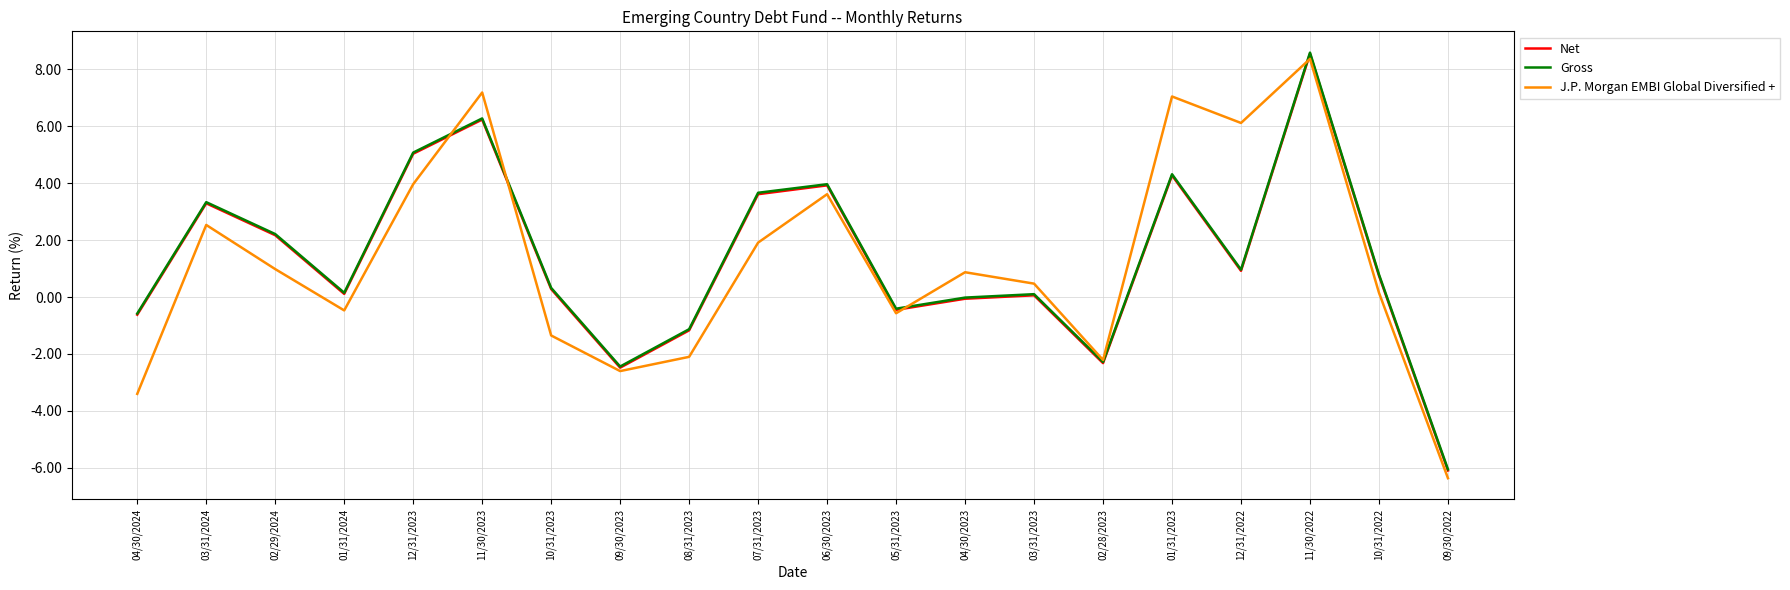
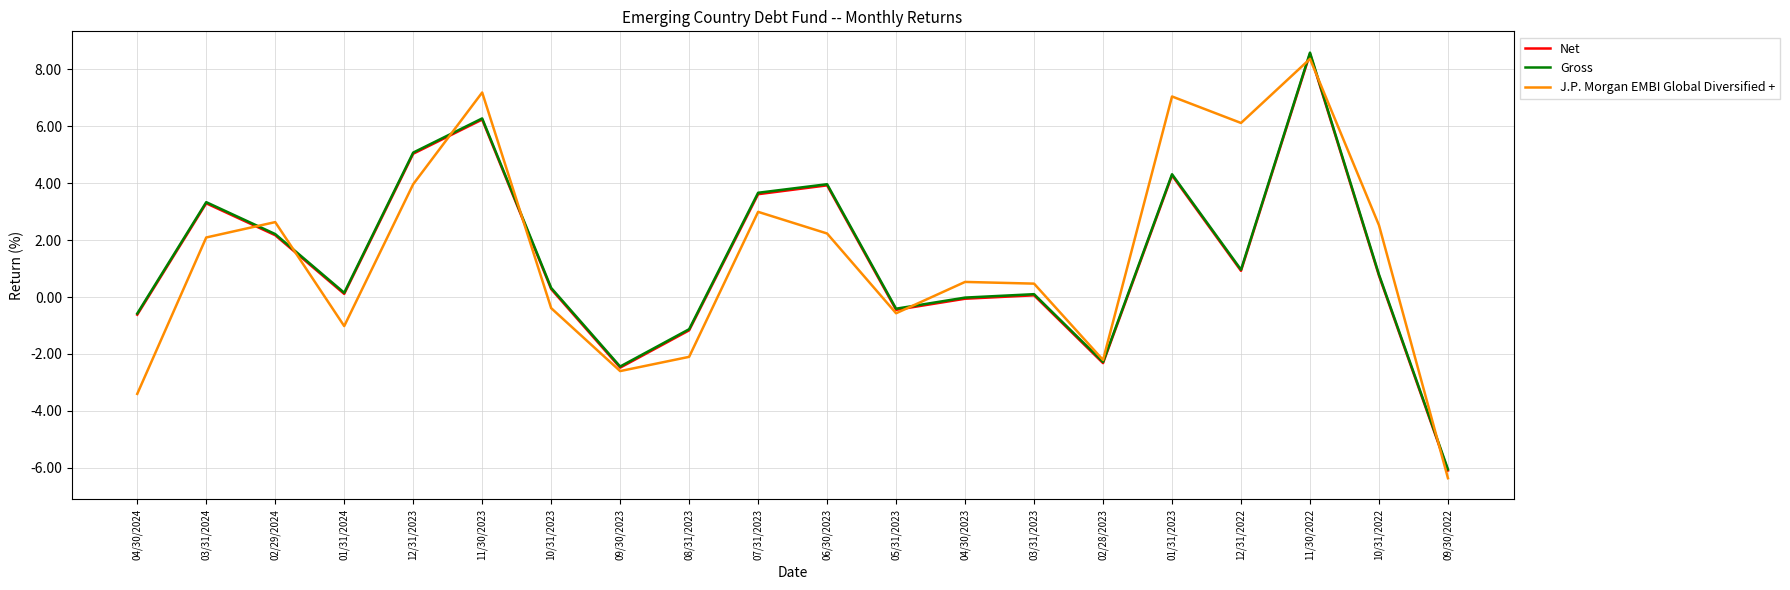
J.P. Morgan EMBI Global Diversified +, 03/31/2024: 2.5 -> 2.1
J.P. Morgan EMBI Global Diversified +, 02/29/2024: 1.0 -> 2.6
J.P. Morgan EMBI Global Diversified +, 01/31/2024: -0.5 -> -1.0
J.P. Morgan EMBI Global Diversified +, 10/31/2023: -1.4 -> -0.4
J.P. Morgan EMBI Global Diversified +, 07/31/2023: 1.9 -> 3.0
J.P. Morgan EMBI Global Diversified +, 06/30/2023: 3.6 -> 2.2
J.P. Morgan EMBI Global Diversified +, 04/30/2023: 0.9 -> 0.5
J.P. Morgan EMBI Global Diversified +, 10/31/2022: 0.2 -> 2.5
